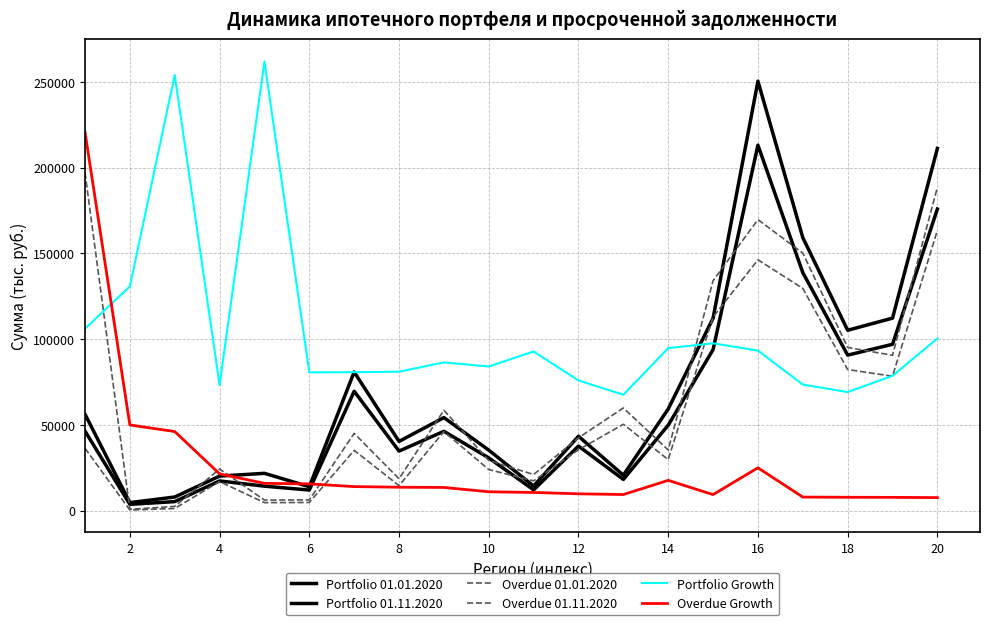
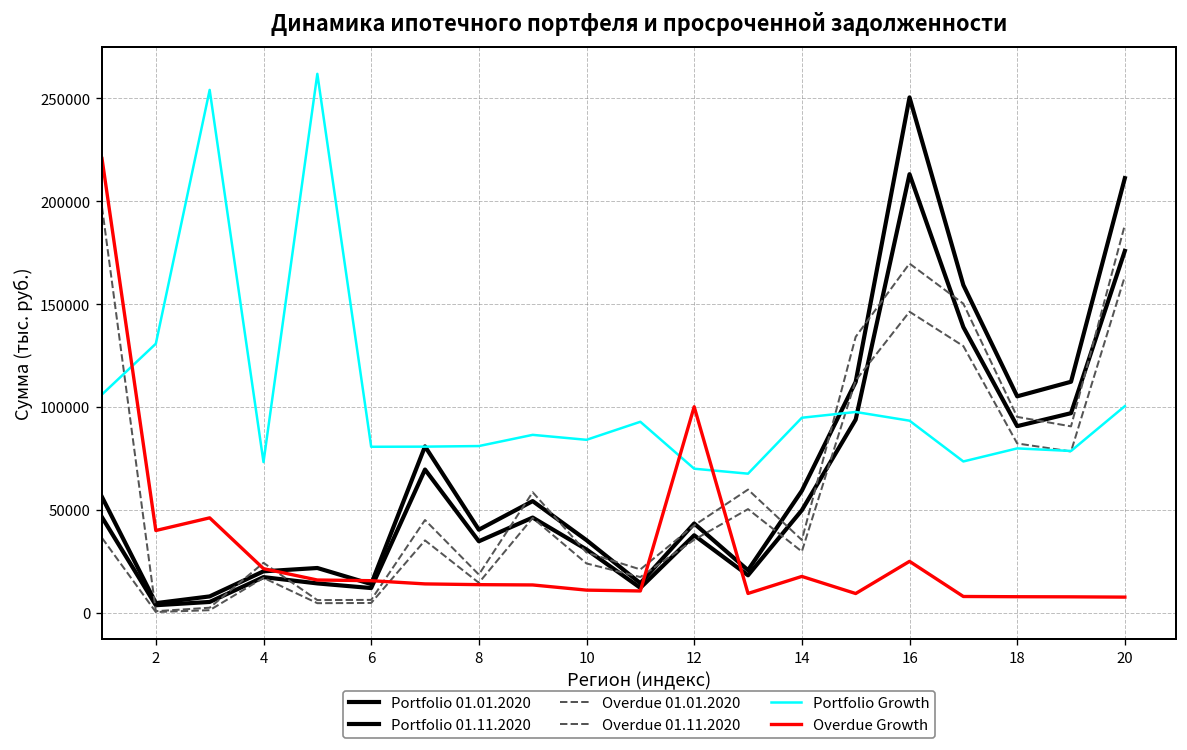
Overdue Growth, 2: 50000 -> 40000
Portfolio Growth, 12: 76000 -> 70000
Overdue Growth, 12: 10000 -> 100000
Portfolio Growth, 18: 69000 -> 80000
